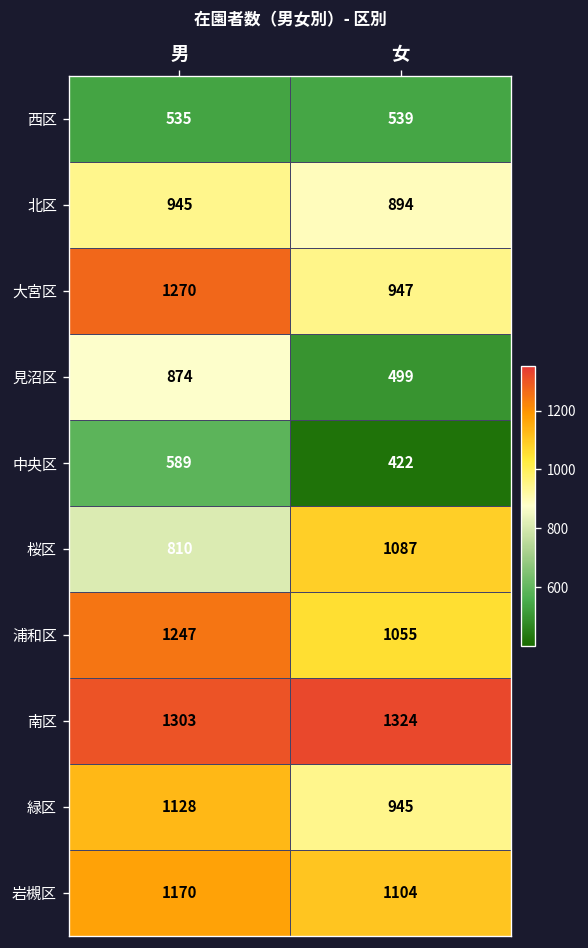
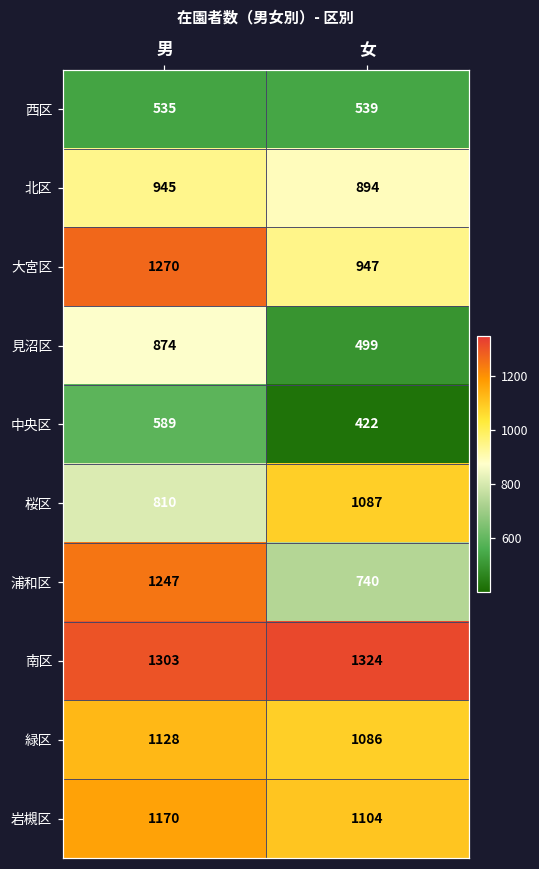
浦和区, 女: 1055 -> 740
緑区, 女: 945 -> 1086
